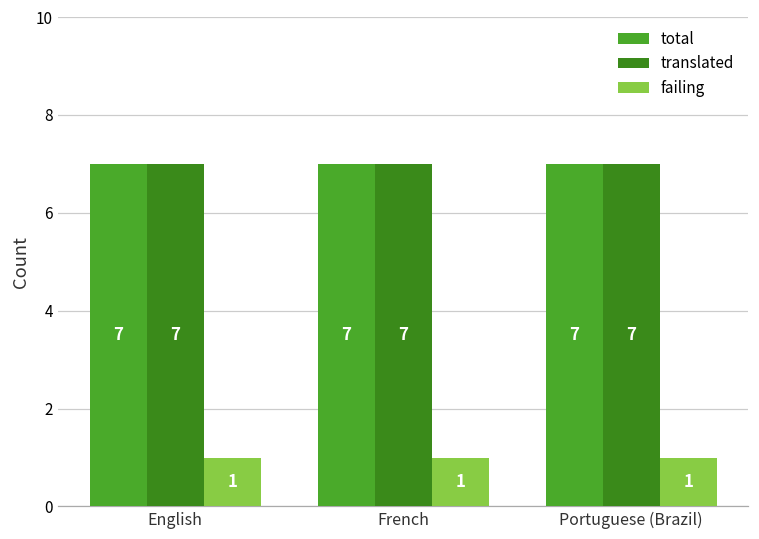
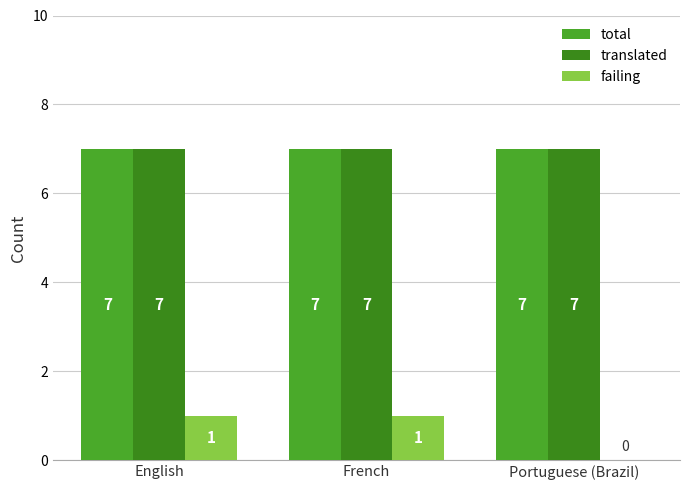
failing, Portuguese (Brazil): 1 -> 0
